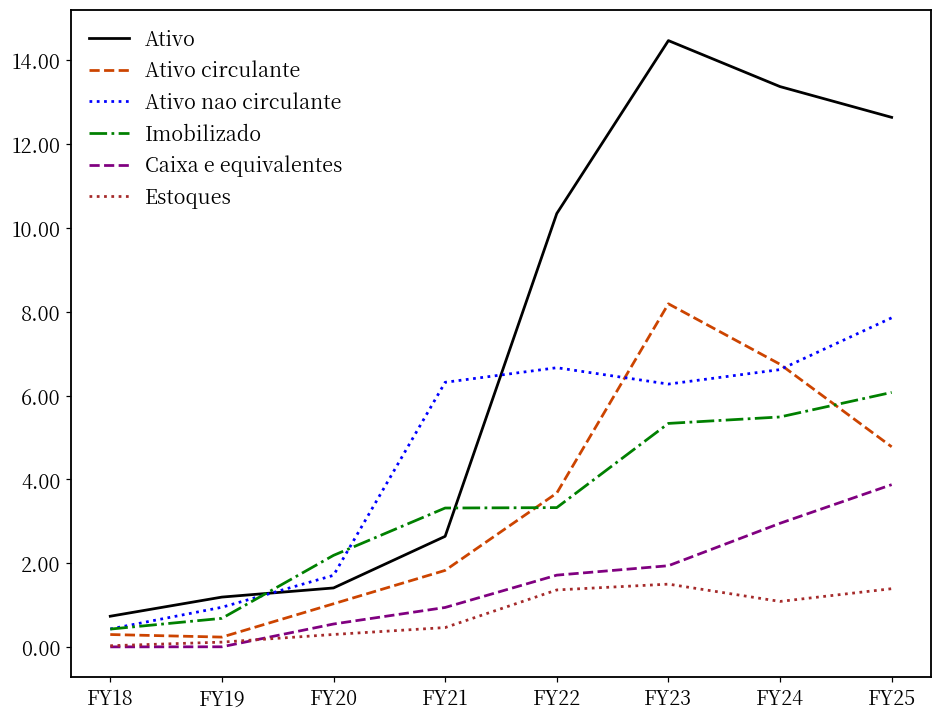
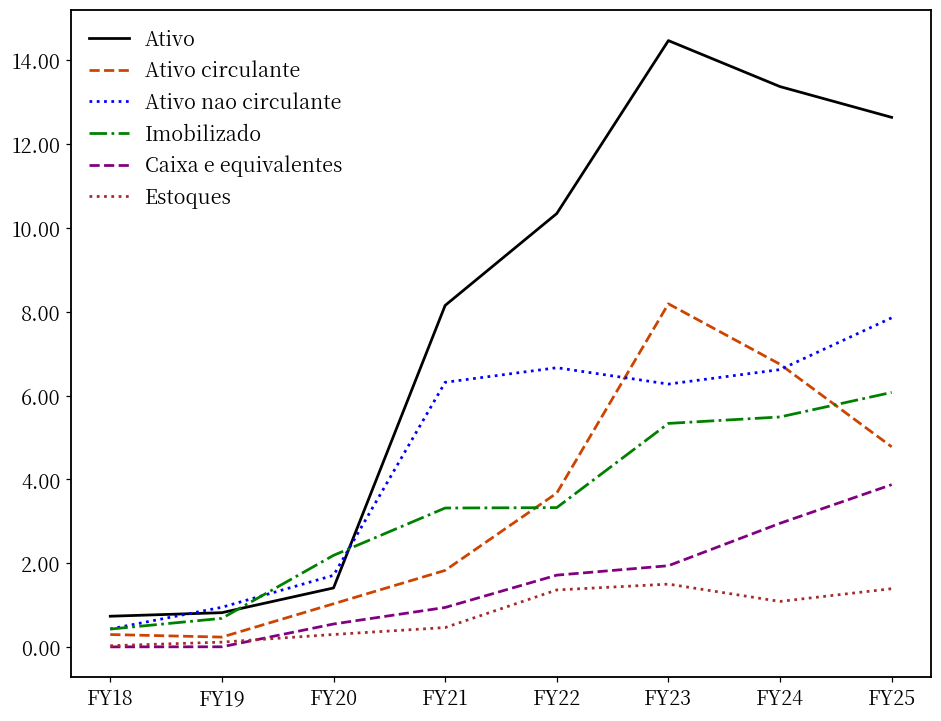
Ativo, FY19: 1.2 -> 0.8
Ativo, FY21: 2.6 -> 8.1
